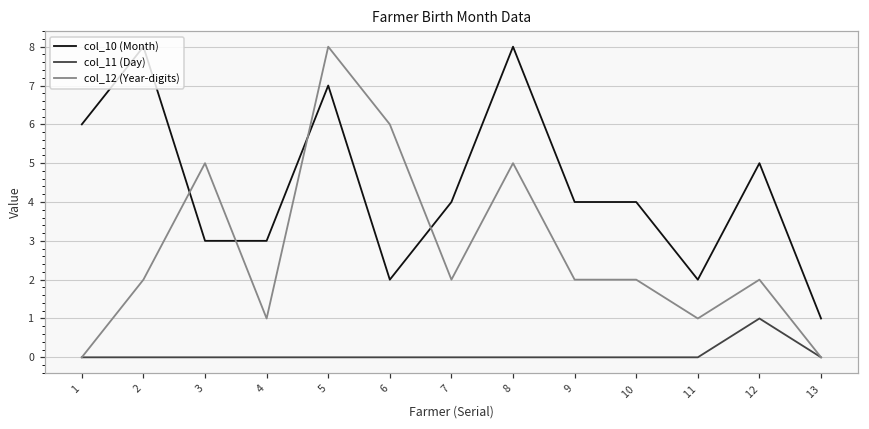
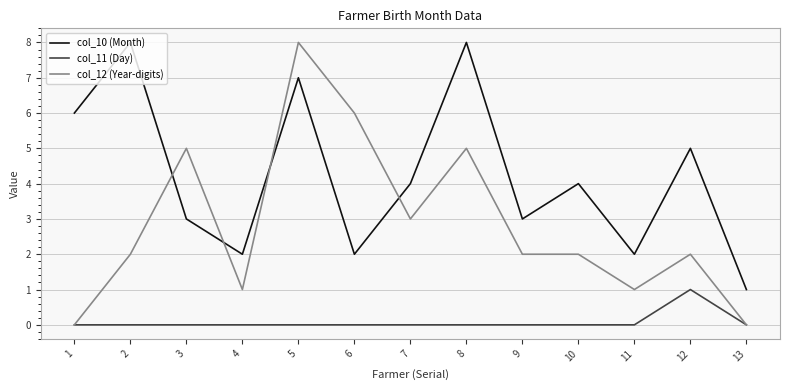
col_10 (Month), 4: 3 -> 2
col_12 (Year-digits), 7: 2 -> 3
col_10 (Month), 9: 4 -> 3
